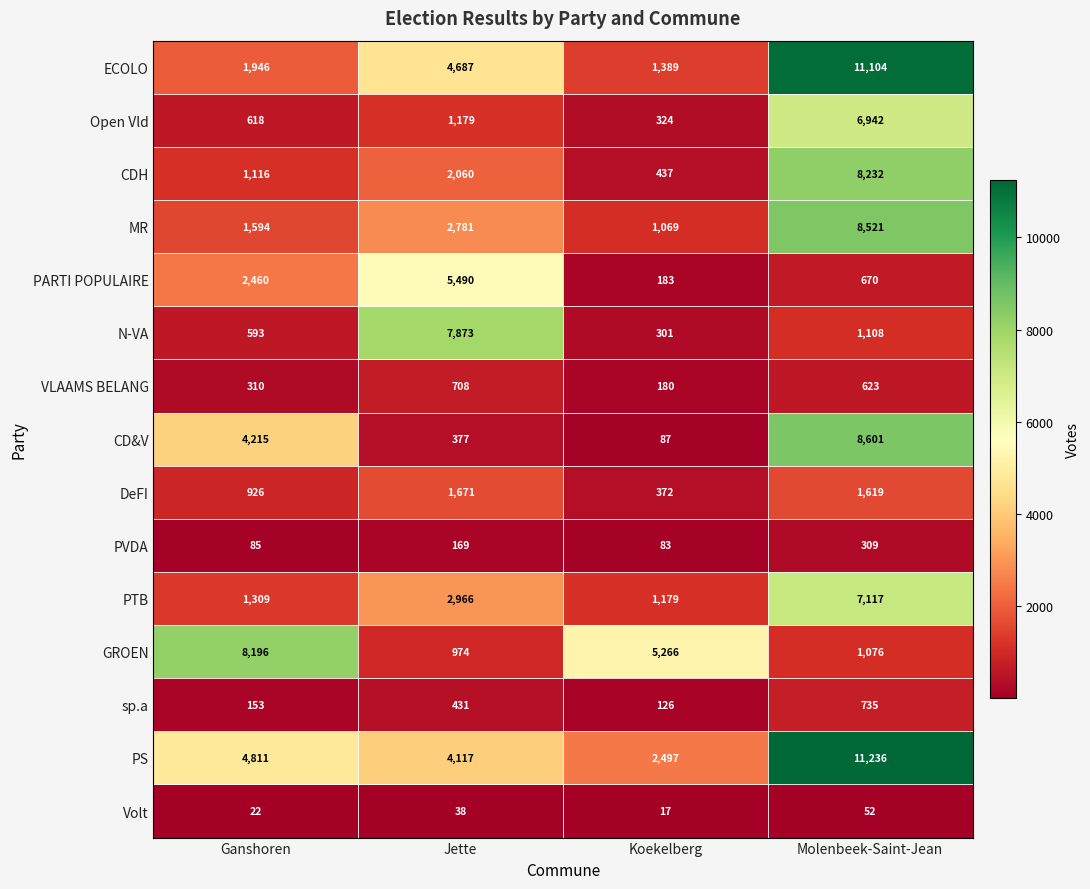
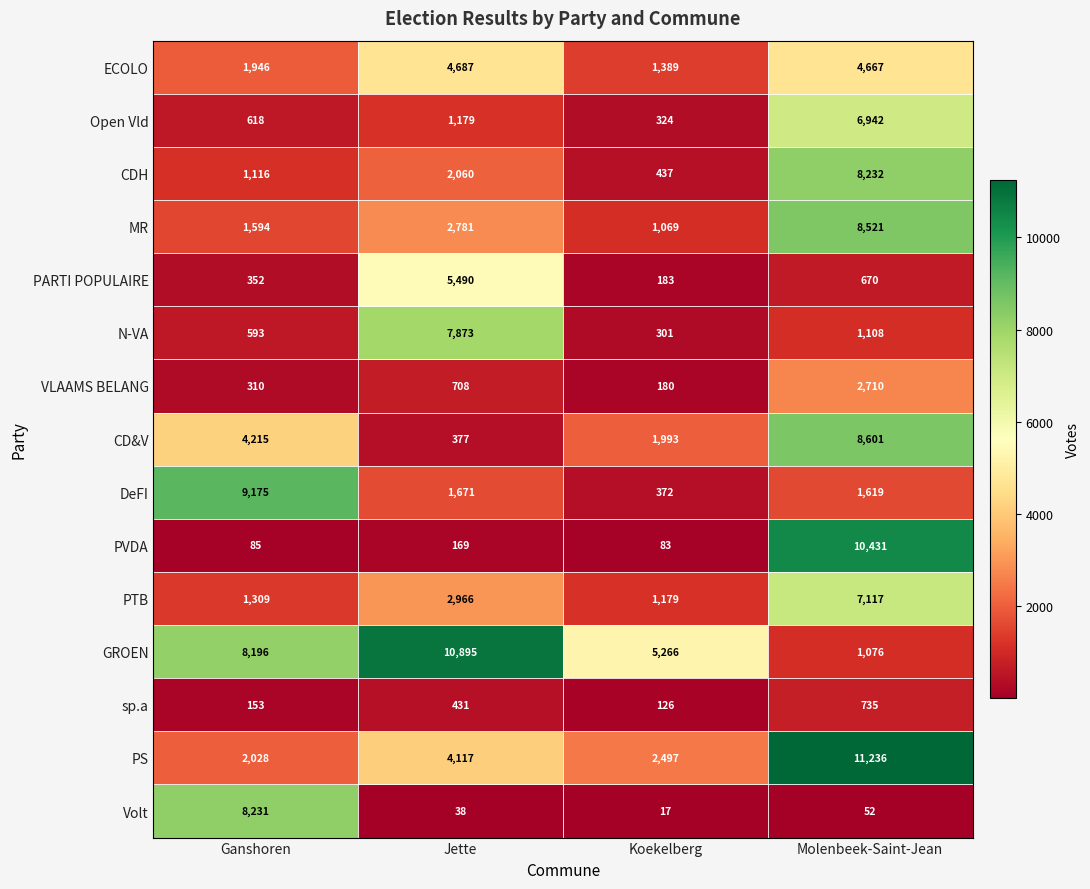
ECOLO, Molenbeek-Saint-Jean: 11,104 -> 4,667
PARTI POPULAIRE, Ganshoren: 2,460 -> 352
VLAAMS BELANG, Molenbeek-Saint-Jean: 623 -> 2,710
CD&V, Koekelberg: 87 -> 1,993
DeFI, Ganshoren: 926 -> 9,175
PVDA, Molenbeek-Saint-Jean: 309 -> 10,431
GROEN, Jette: 974 -> 10,895
PS, Ganshoren: 4,811 -> 2,028
Volt, Ganshoren: 22 -> 8,231
